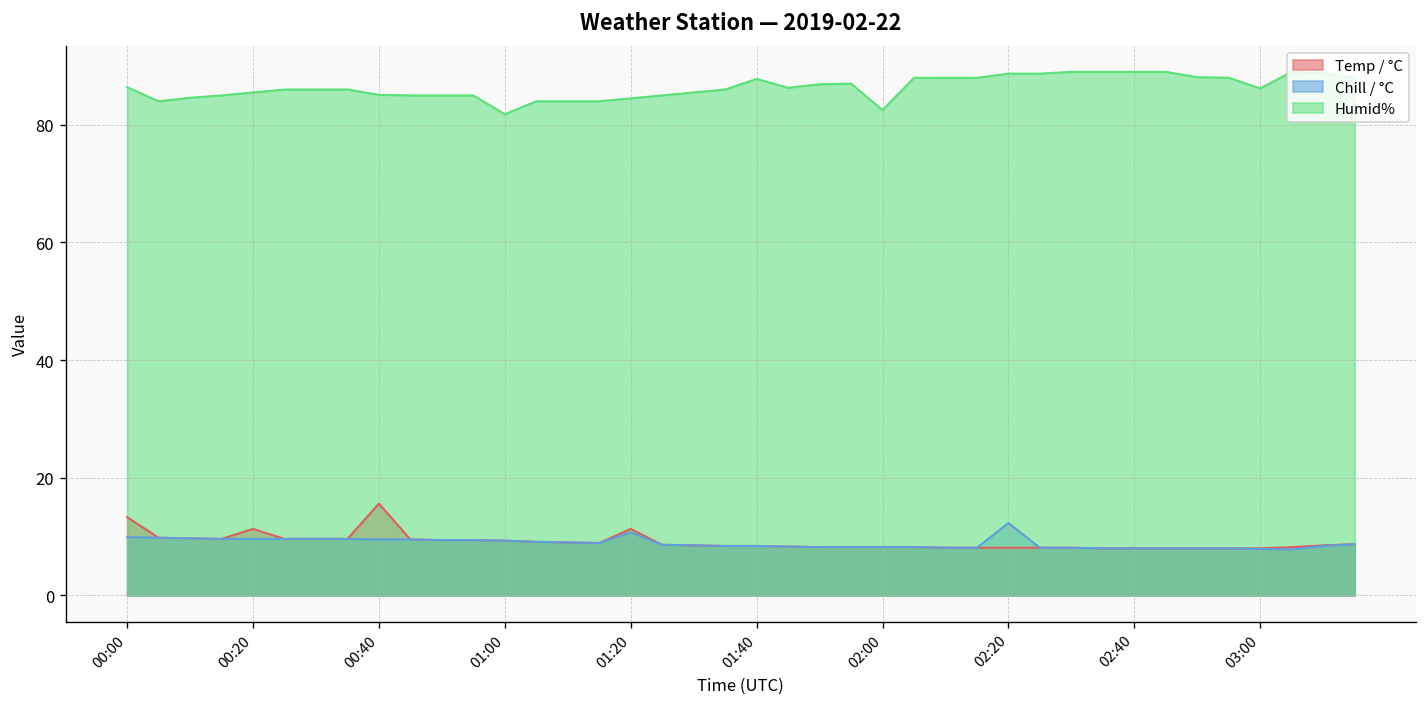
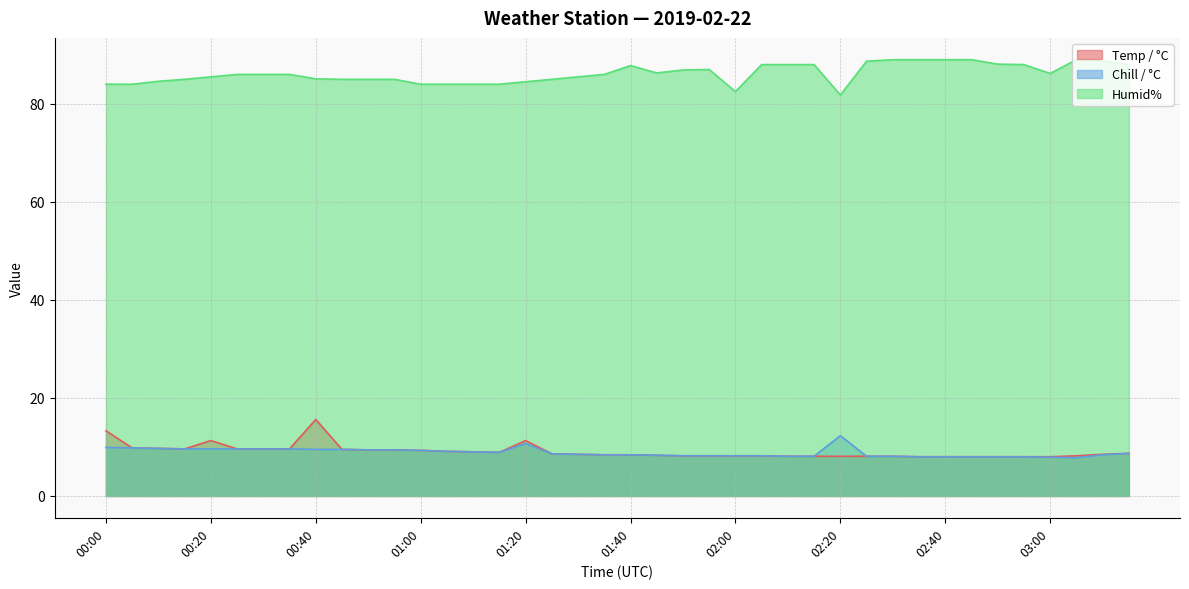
Humid%, 00:00: 86 -> 84
Humid%, 01:00: 82 -> 84
Humid%, 02:20: 89 -> 82
